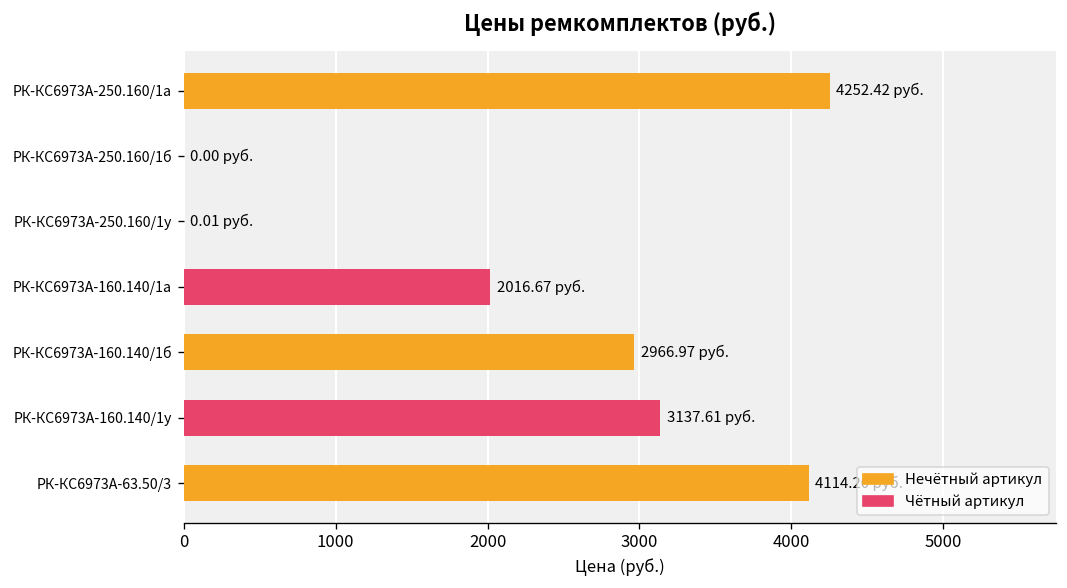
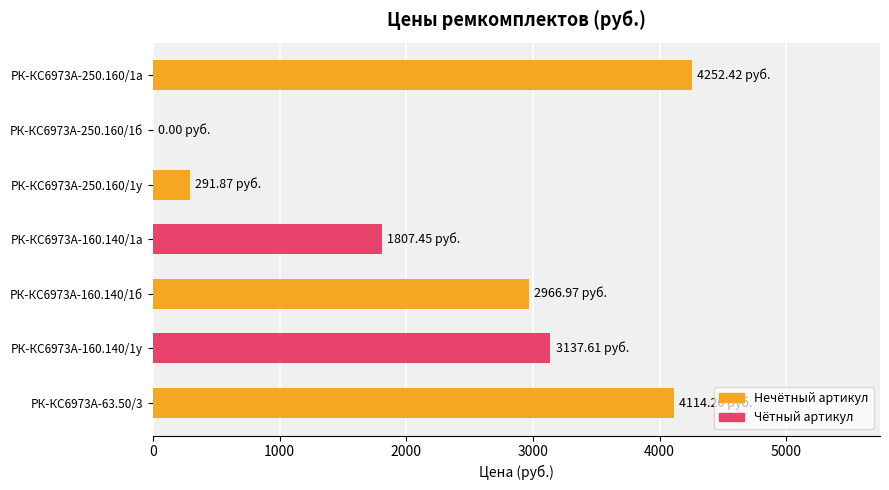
РК-КС6973А-250.160/1у: 0.01 -> 291.87
РК-КС6973А-160.140/1а: 2016.67 -> 1807.45
